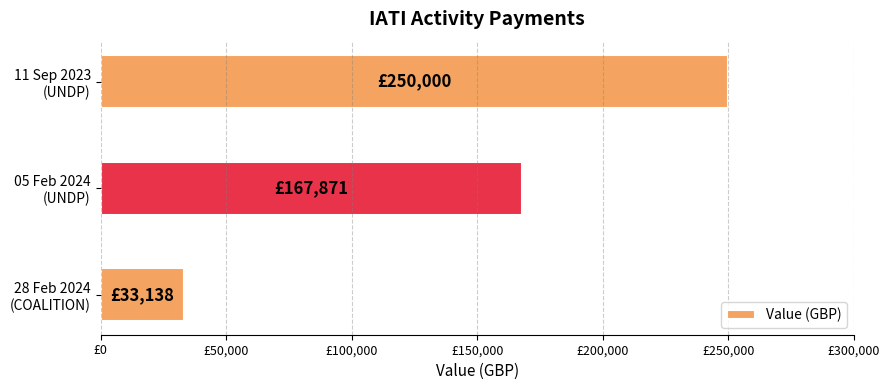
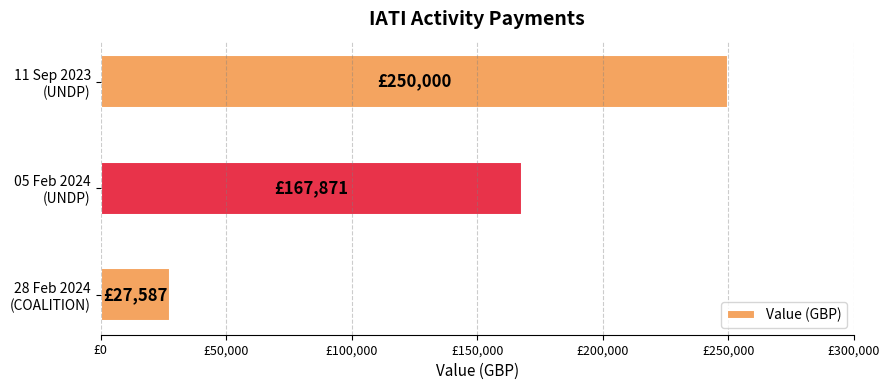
28 Feb 2024 (COALITION): £33,138 -> £27,587
